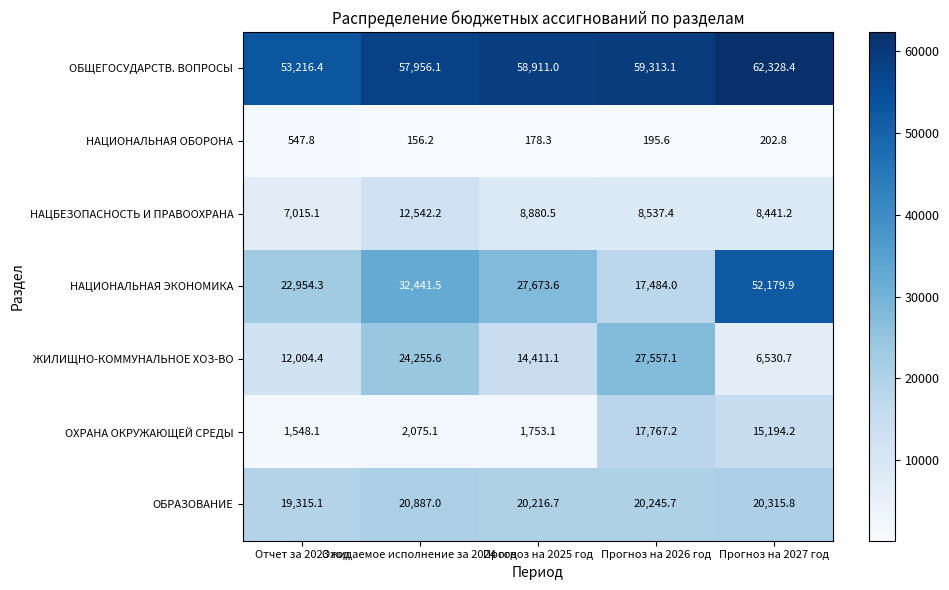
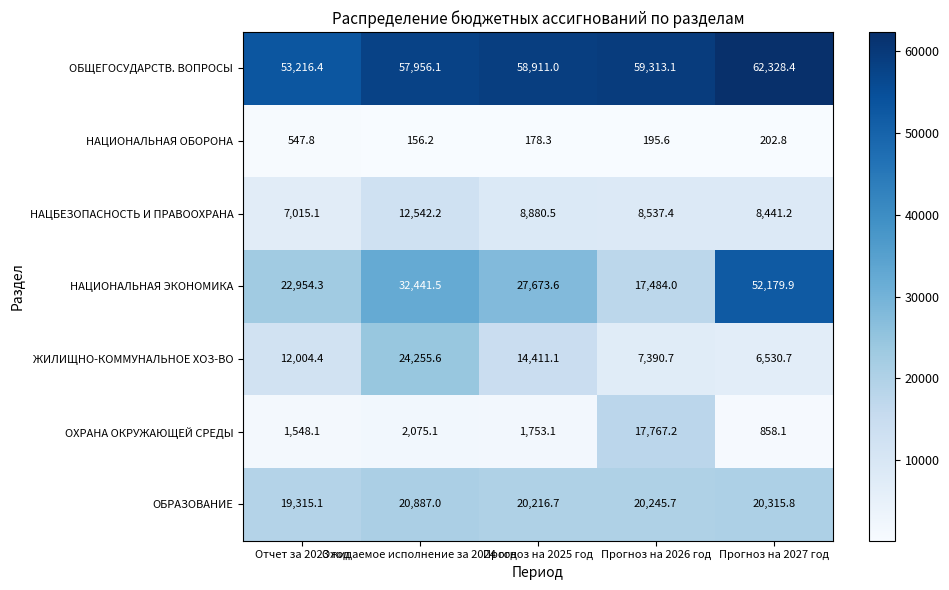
ЖИЛИЩНО-КОММУНАЛЬНОЕ ХОЗ-ВО, Прогноз на 2026 год: 27,557.1 -> 7,390.7
ОХРАНА ОКРУЖАЮЩЕЙ СРЕДЫ, Прогноз на 2027 год: 15,194.2 -> 858.1
